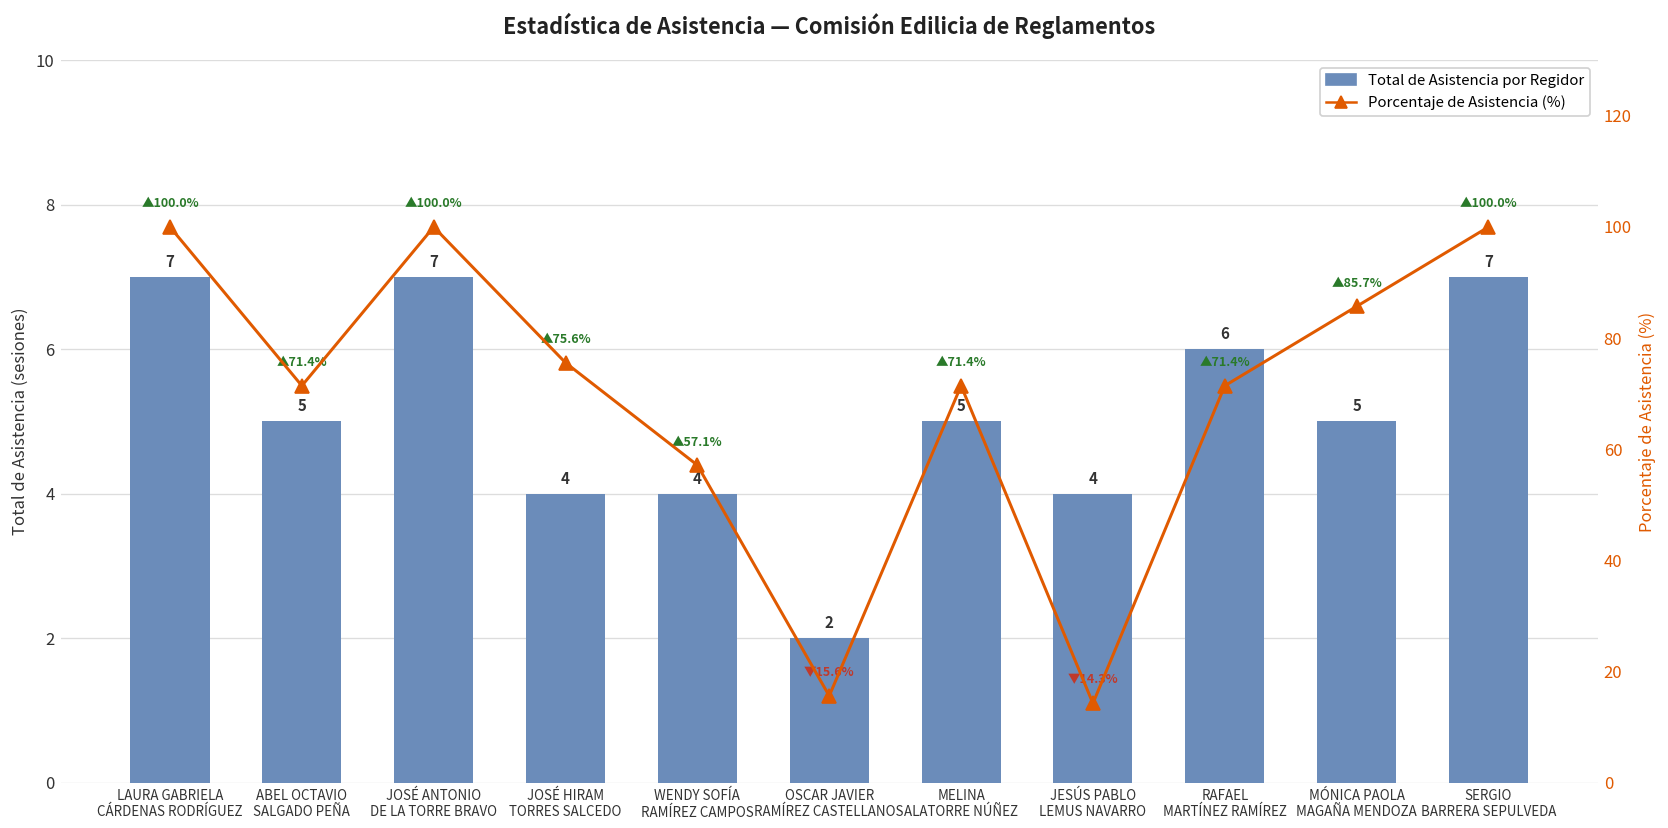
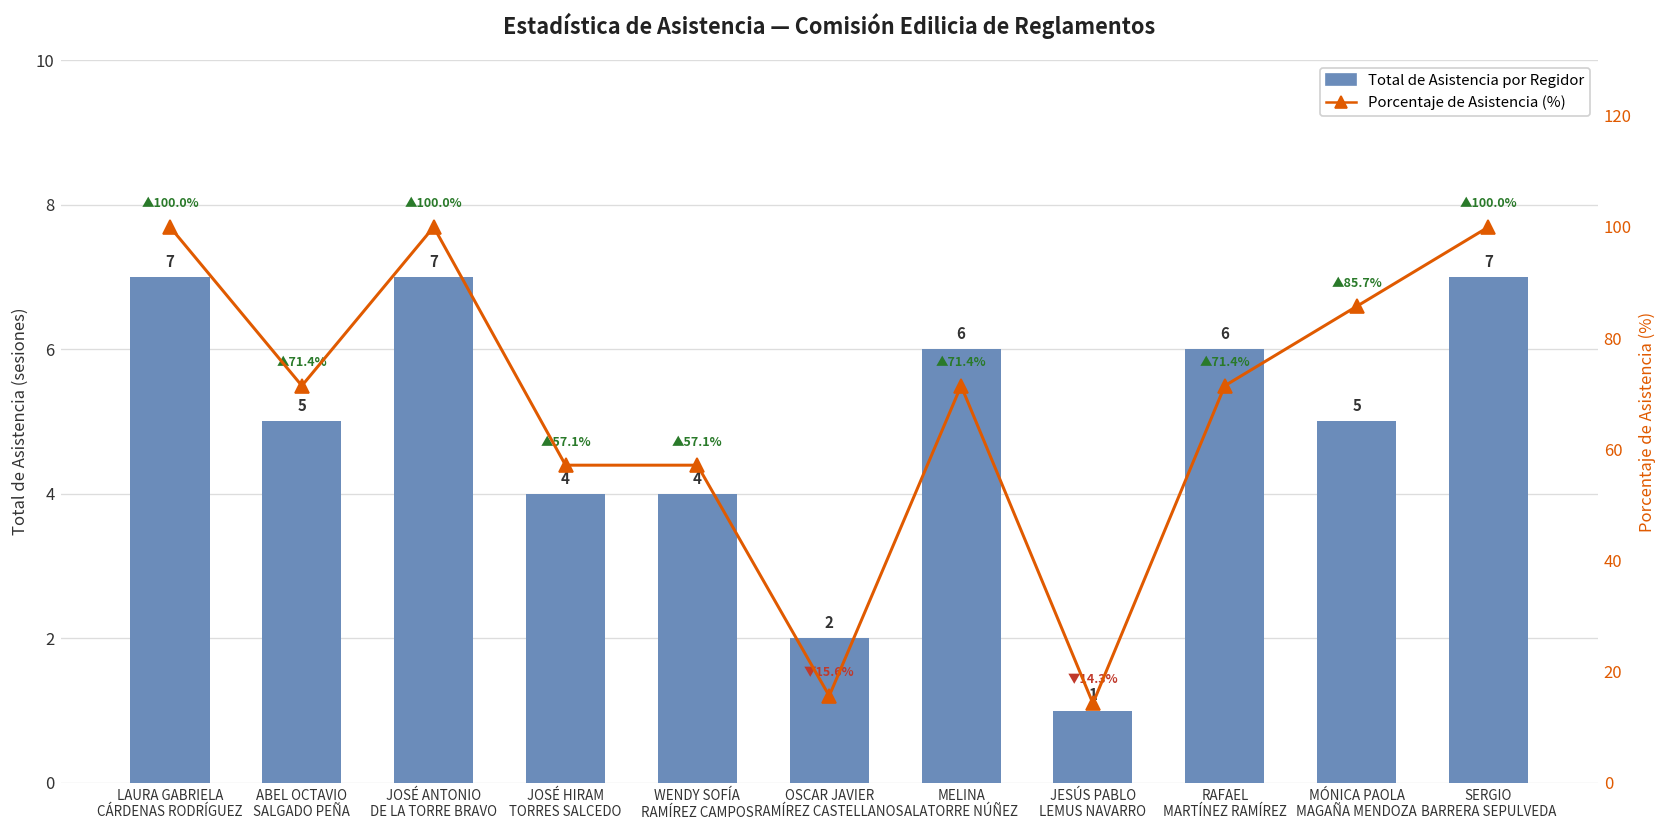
Total de Asistencia por Regidor, MELINA ALATORRE NÚÑEZ: 5 -> 6
Total de Asistencia por Regidor, JESÚS PABLO LEMUS NAVARRO: 4 -> 1
Porcentaje de Asistencia (%), JOSÉ HIRAM TORRES SALCEDO: 75.6% -> 57.1%
